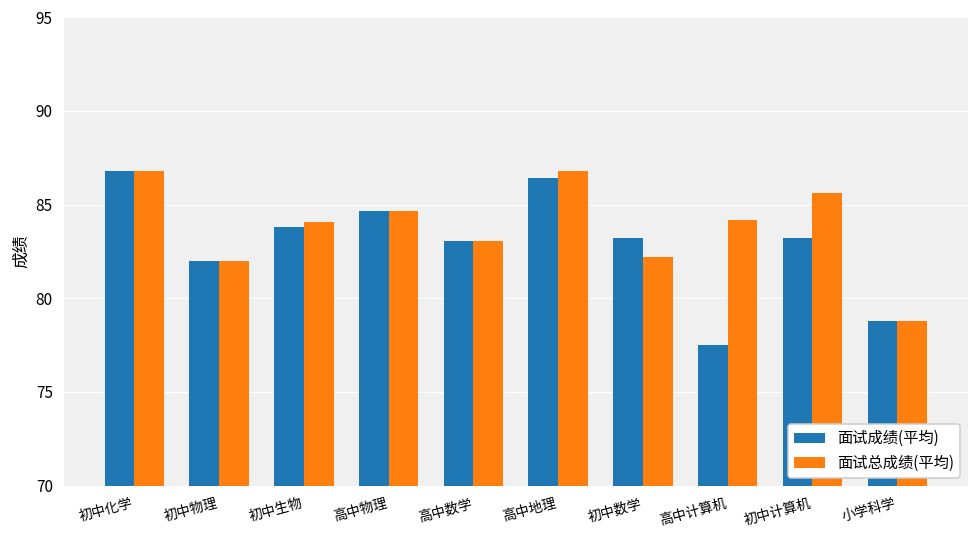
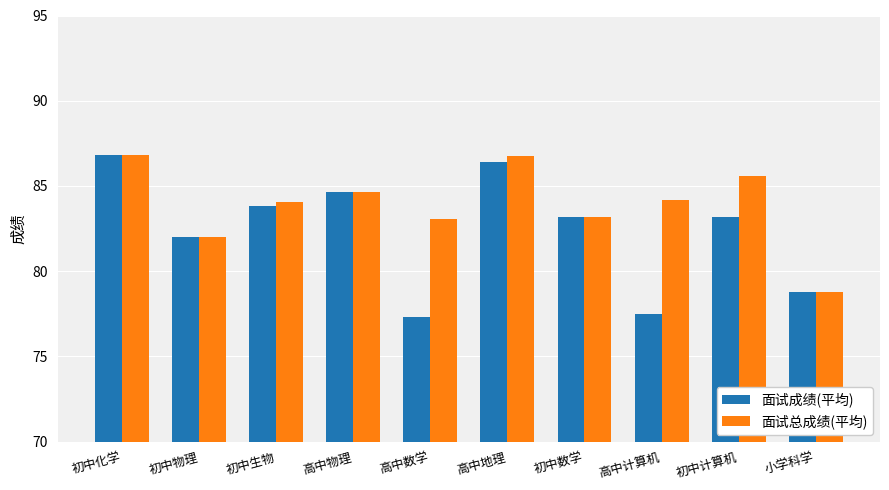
面试成绩(平均), 高中数学: 83.0 -> 77.3
面试总成绩(平均), 初中数学: 82.2 -> 83.2
